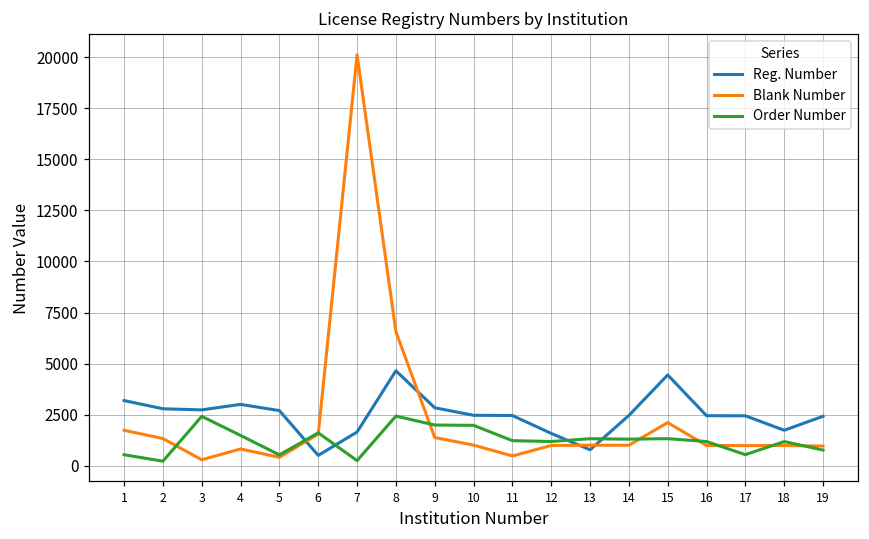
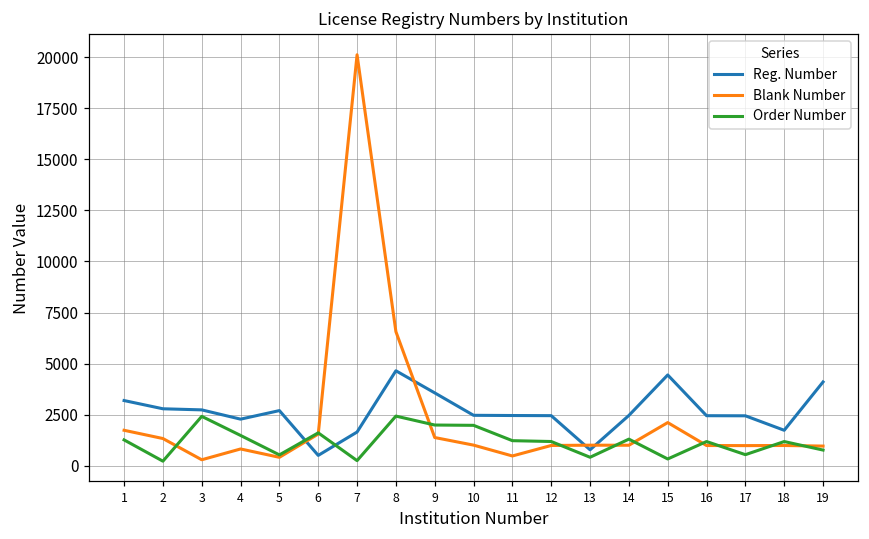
Order Number, 1: 500 -> 1300
Reg. Number, 4: 3000 -> 2300
Reg. Number, 9: 2800 -> 3600
Reg. Number, 12: 1600 -> 2500
Order Number, 13: 1300 -> 400
Order Number, 15: 1300 -> 300
Reg. Number, 19: 2400 -> 4100
